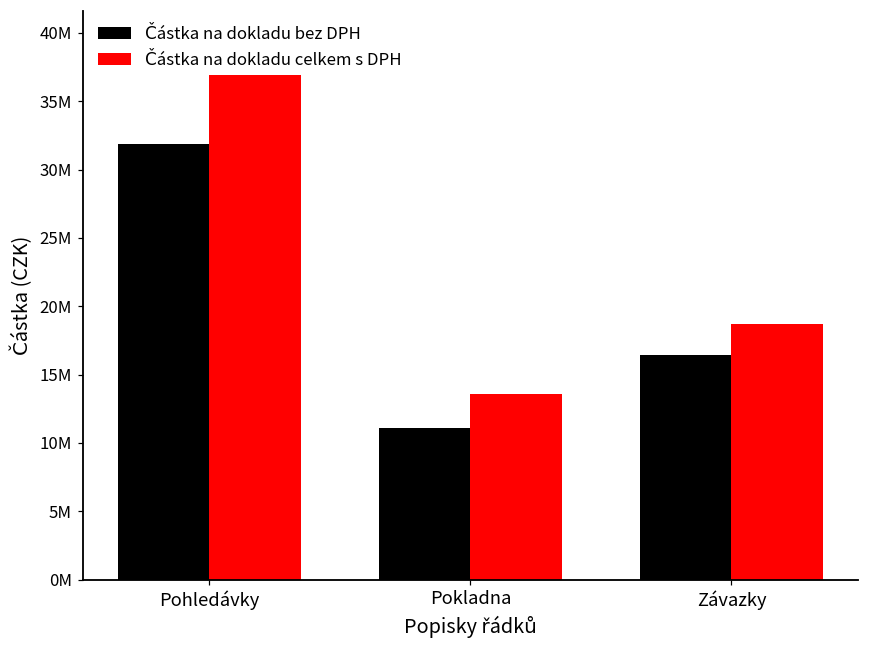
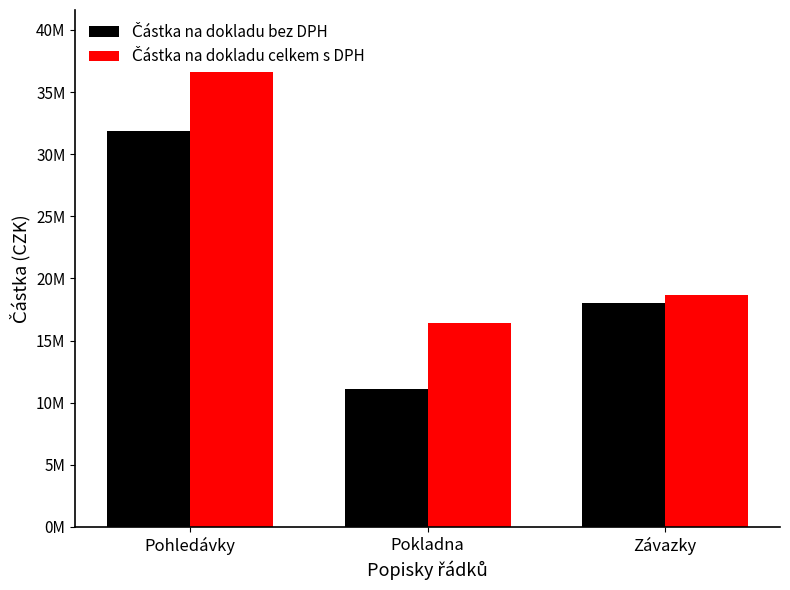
Částka na dokladu celkem s DPH, Pokladna: 13600000 -> 16400000
Částka na dokladu bez DPH, Závazky: 16400000 -> 18000000
